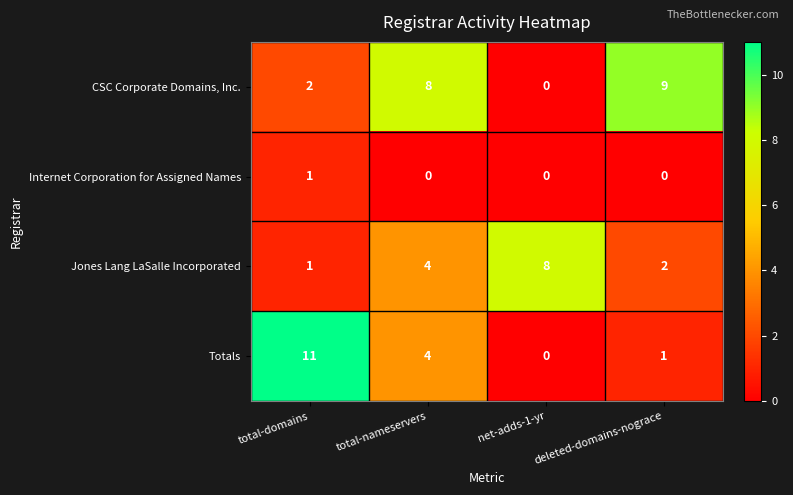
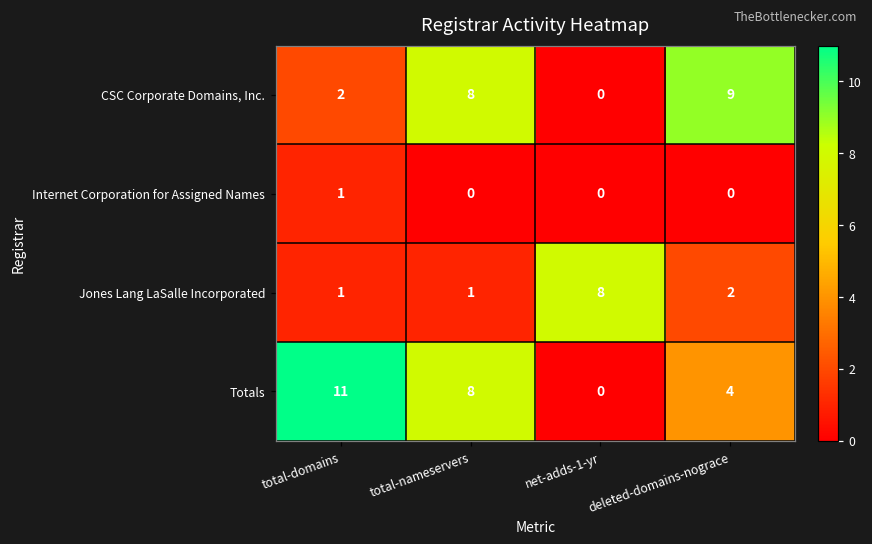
Jones Lang LaSalle Incorporated, total-nameservers: 4 -> 1
Totals, total-nameservers: 4 -> 8
Totals, deleted-domains-nograce: 1 -> 4
